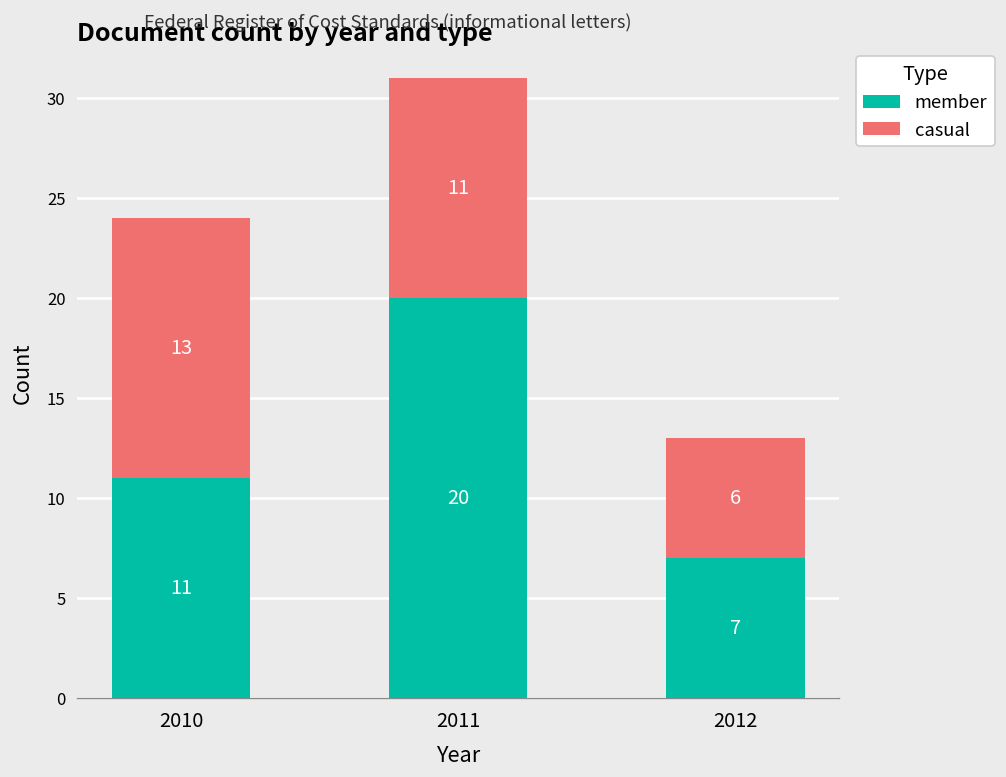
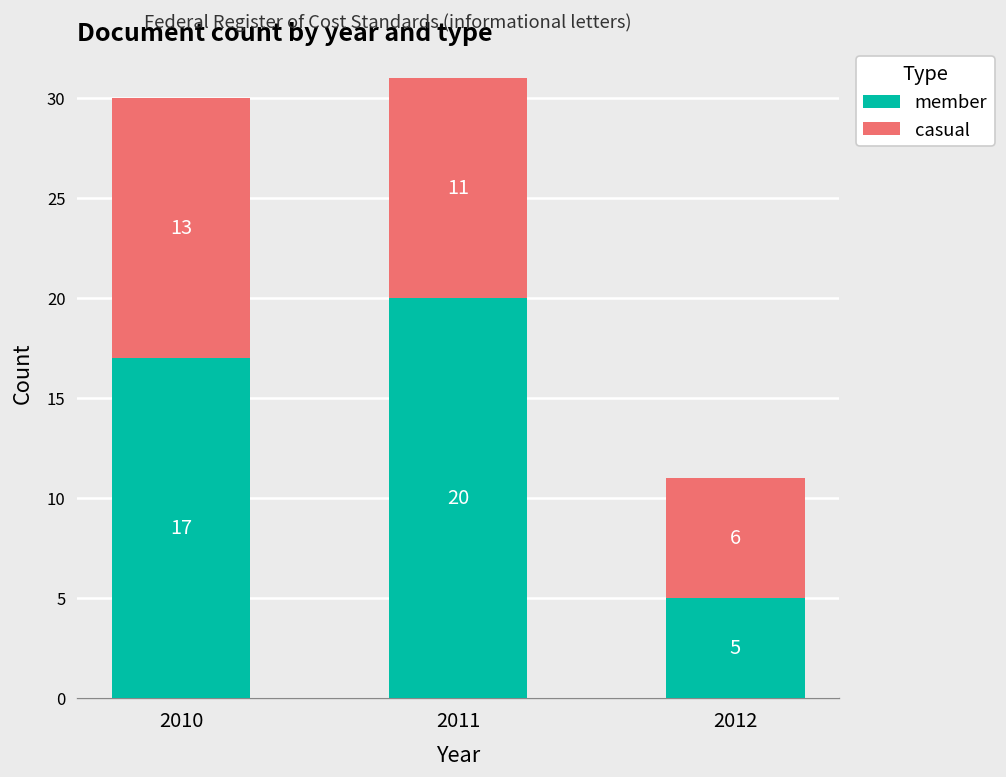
member, 2010: 11 -> 17
member, 2012: 7 -> 5
